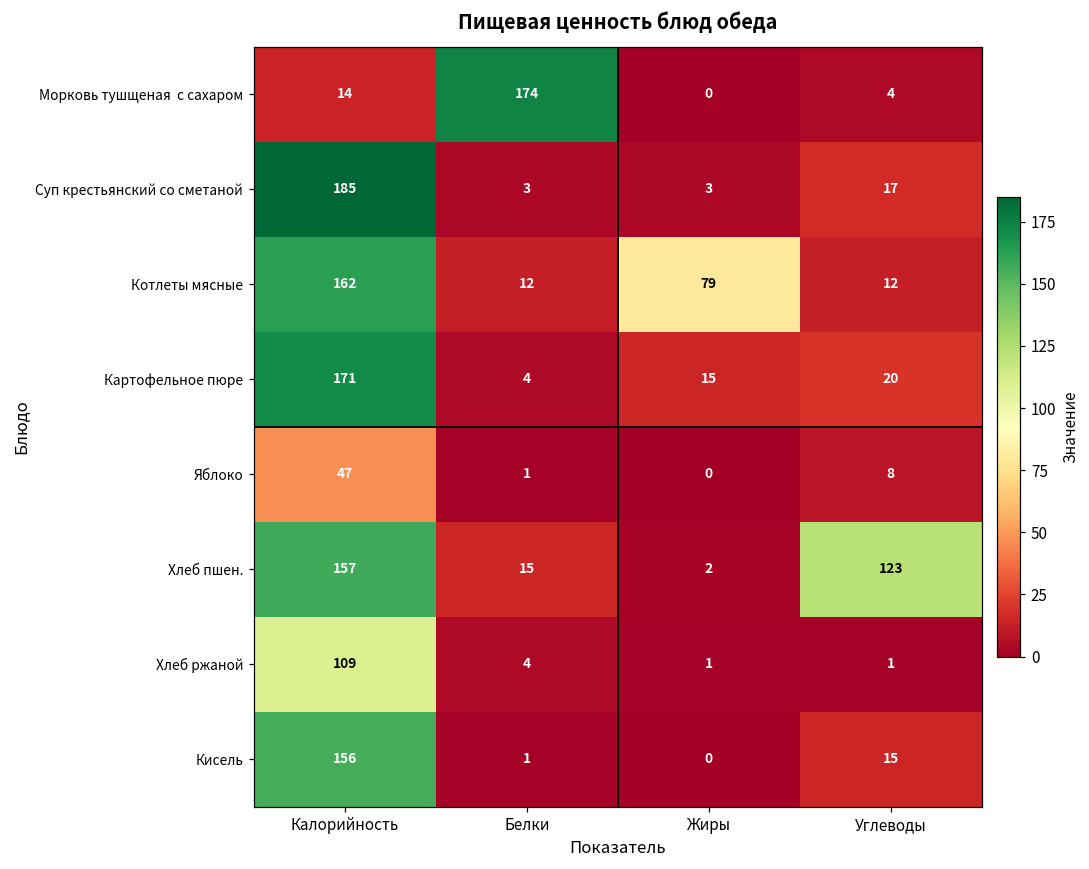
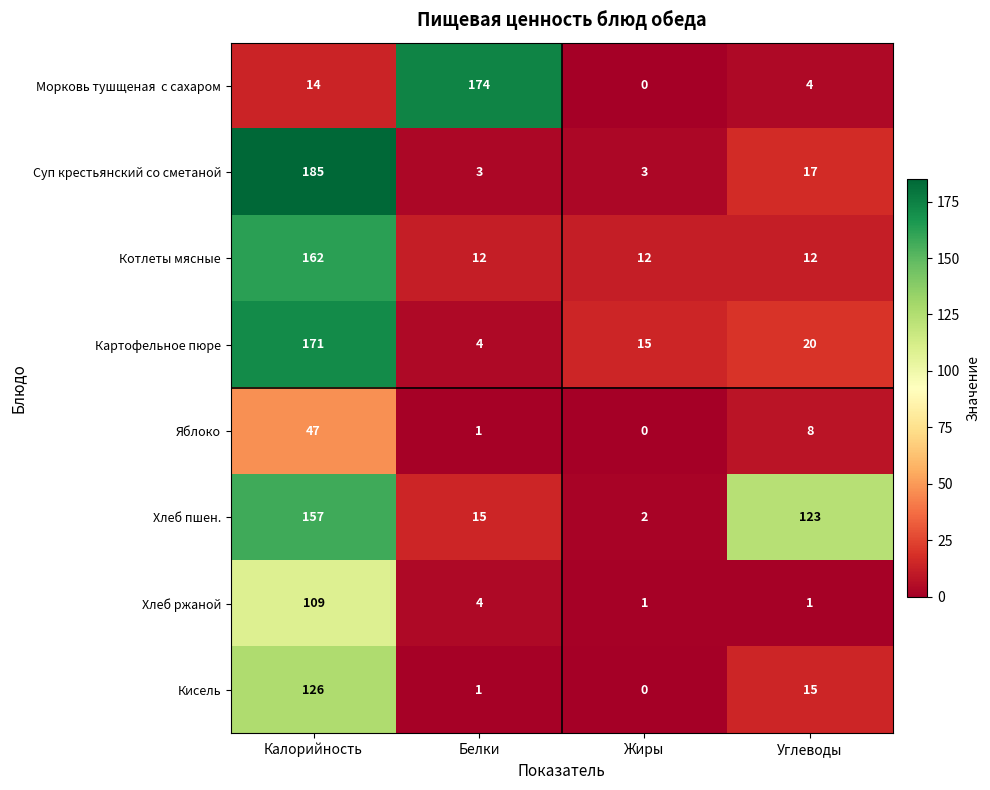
Котлеты мясные, Жиры: 79 -> 12
Кисель, Калорийность: 156 -> 126
